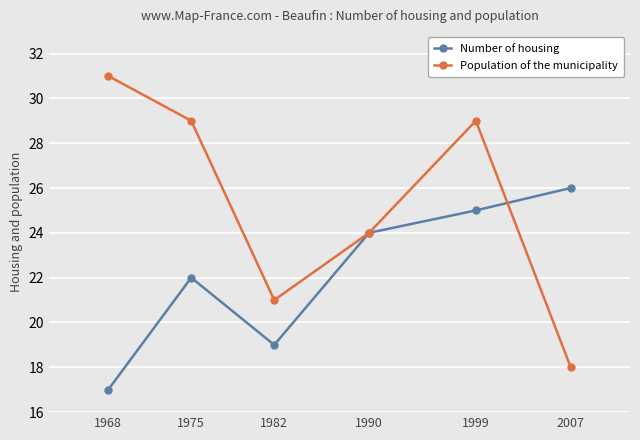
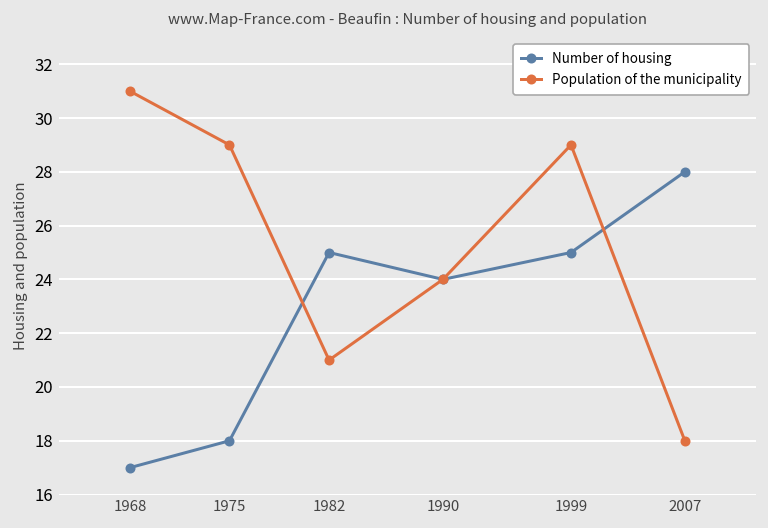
Number of housing, 1975: 22 -> 18
Number of housing, 1982: 19 -> 25
Number of housing, 2007: 26 -> 28
